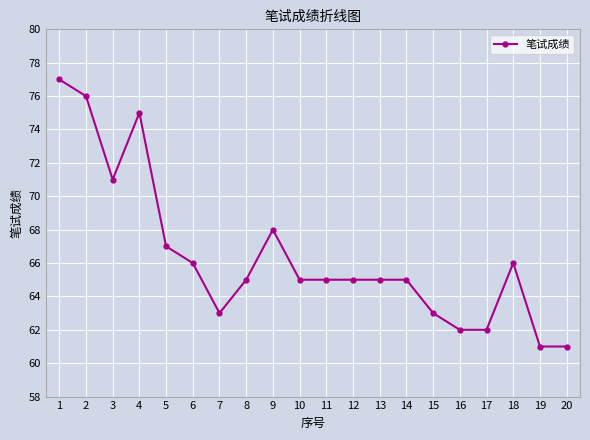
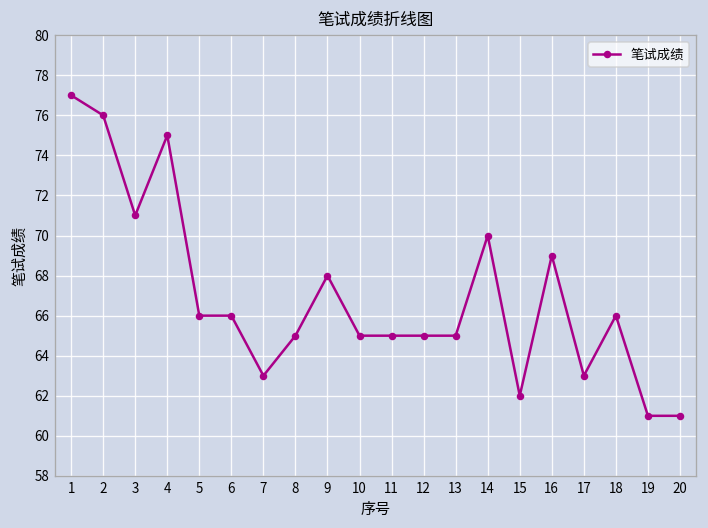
5: 67 -> 66
14: 65 -> 70
15: 63 -> 62
16: 62 -> 69
17: 62 -> 63
